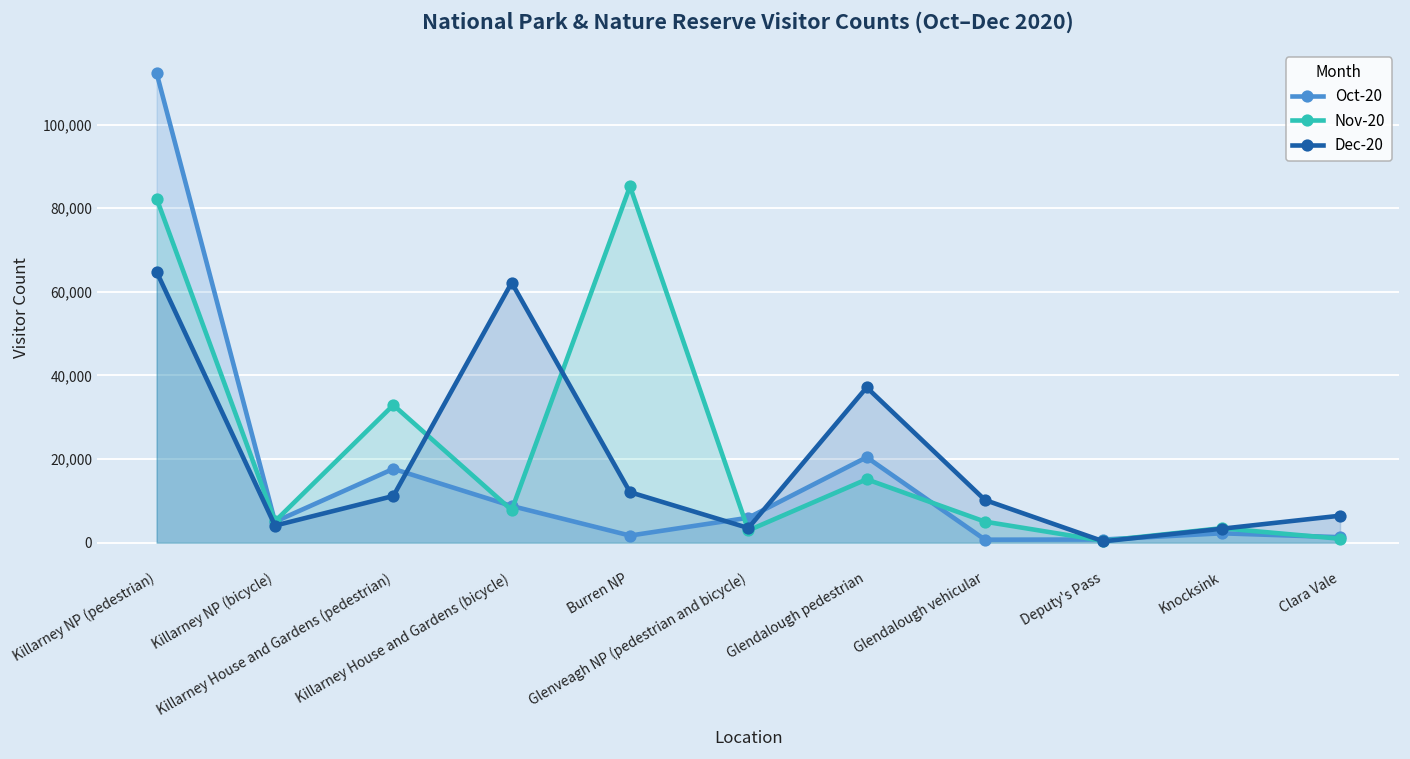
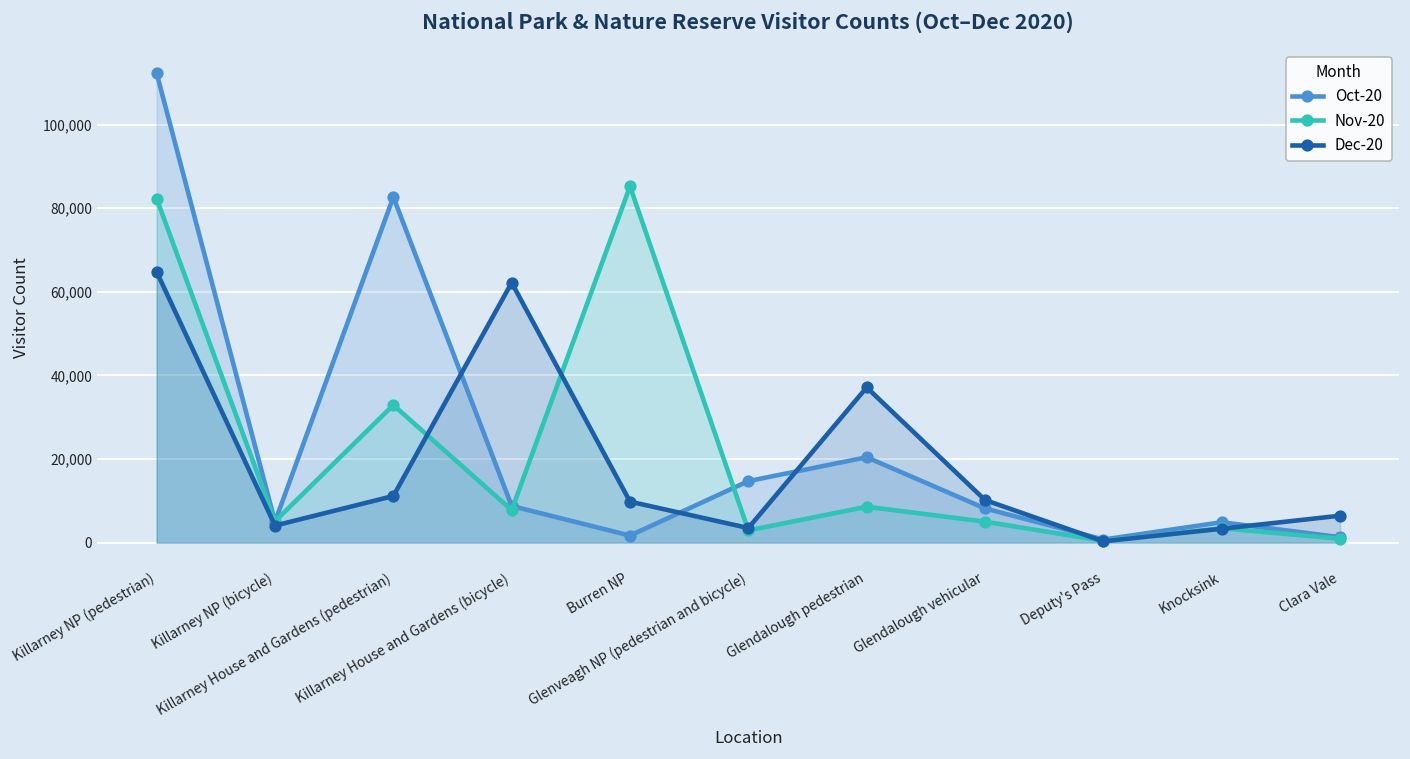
Oct-20, Killarney House and Gardens (pedestrian): 18,000 -> 83,000
Dec-20, Burren NP: 12,000 -> 10,000
Oct-20, Glenveagh NP (pedestrian and bicycle): 6,000 -> 15,000
Nov-20, Glendalough pedestrian: 15,000 -> 9,000
Oct-20, Glendalough vehicular: 1,000 -> 8,000
Oct-20, Knocksink: 2,000 -> 5,000
